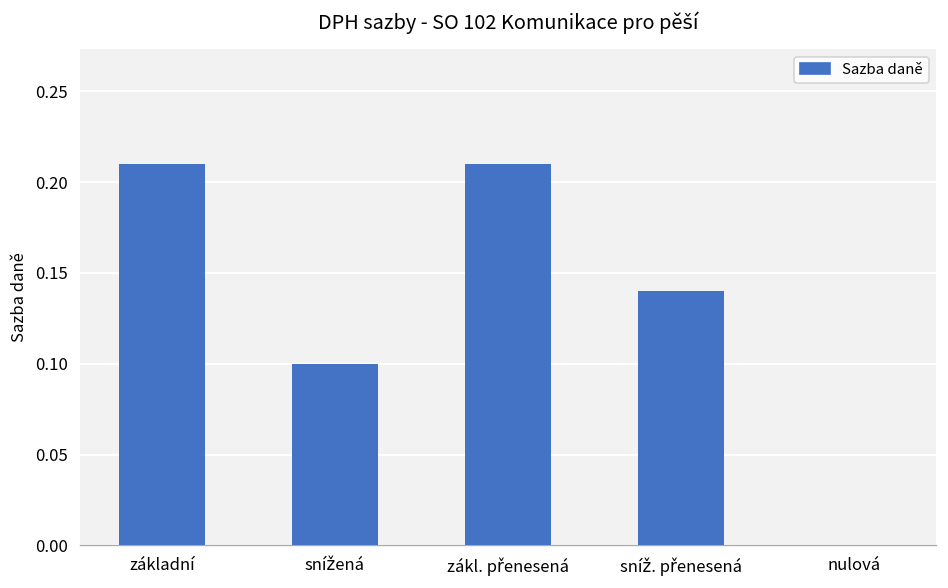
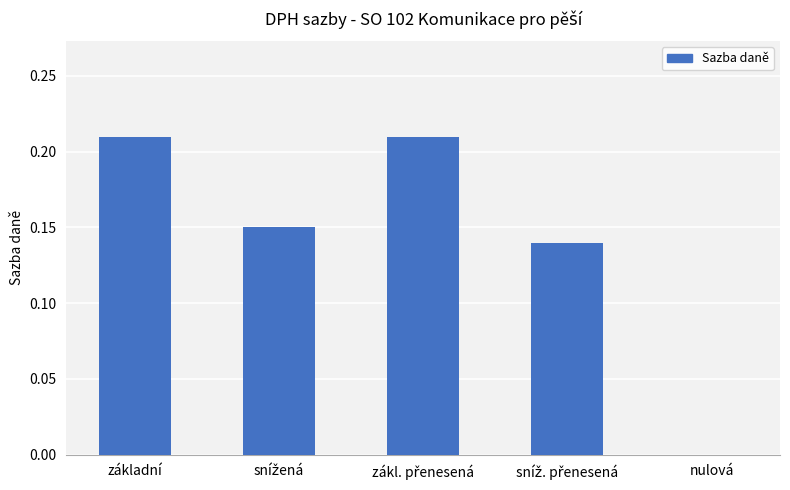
snížená: 0.10 -> 0.15
